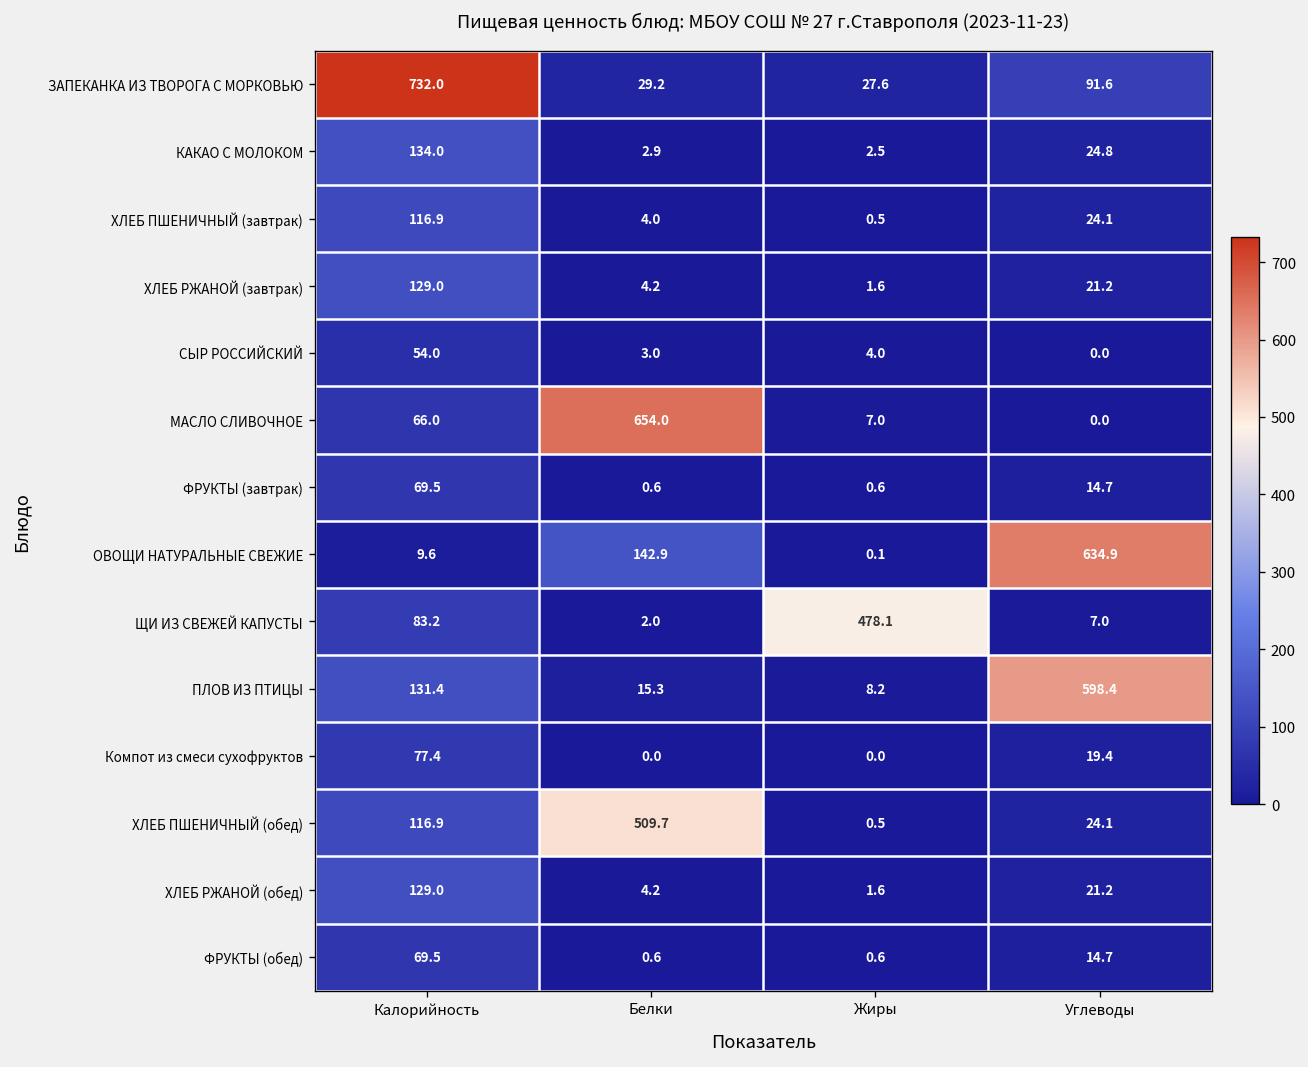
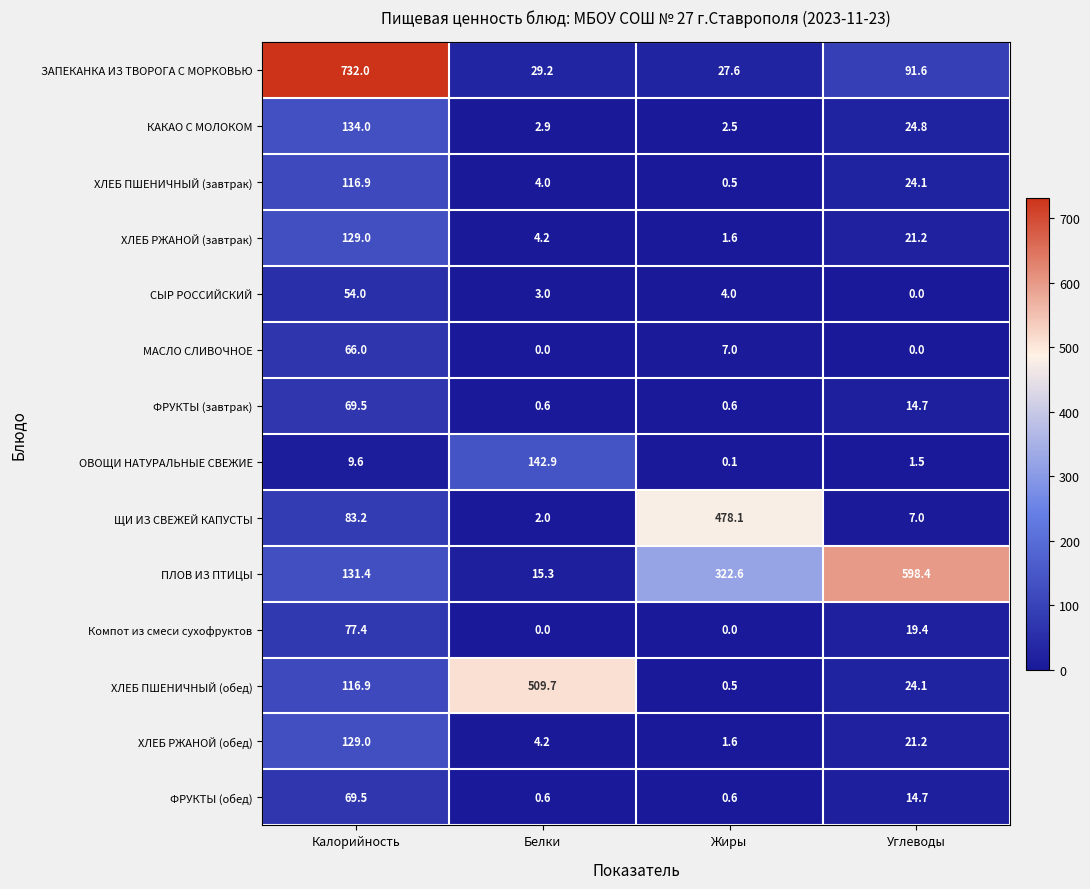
МАСЛО СЛИВОЧНОЕ, Белки: 654.0 -> 0.0
ОВОЩИ НАТУРАЛЬНЫЕ СВЕЖИЕ, Углеводы: 634.9 -> 1.5
ПЛОВ ИЗ ПТИЦЫ, Жиры: 8.2 -> 322.6
